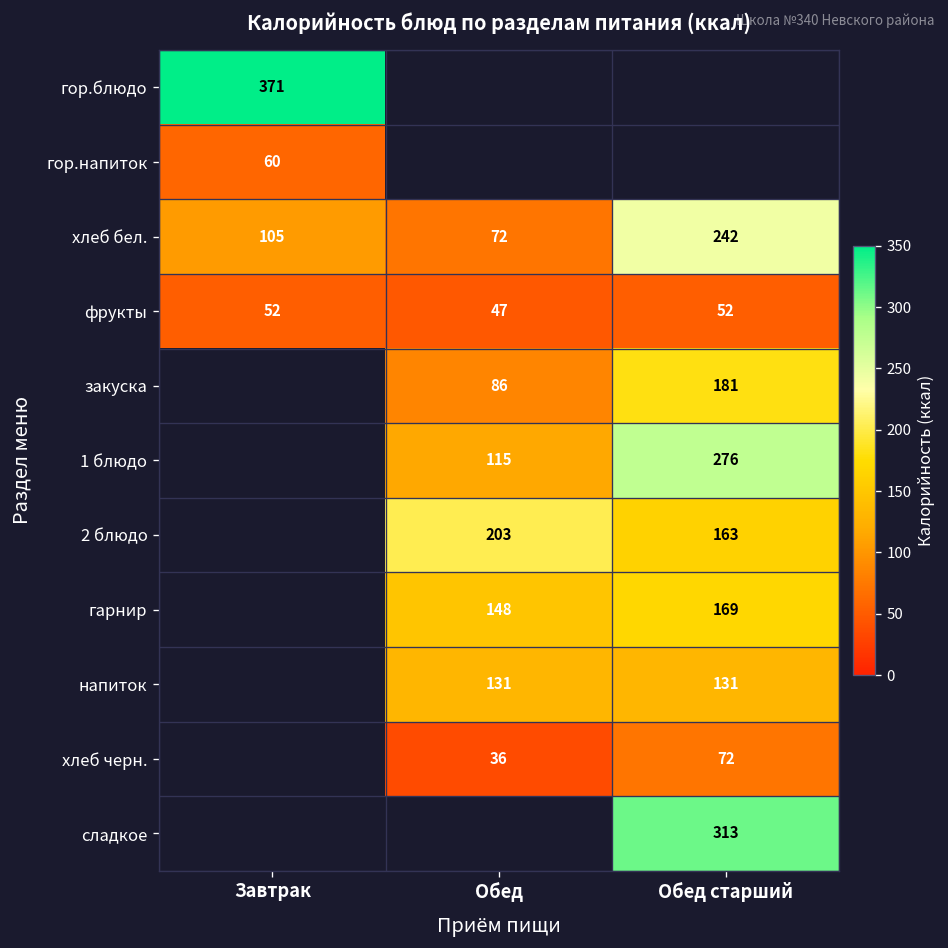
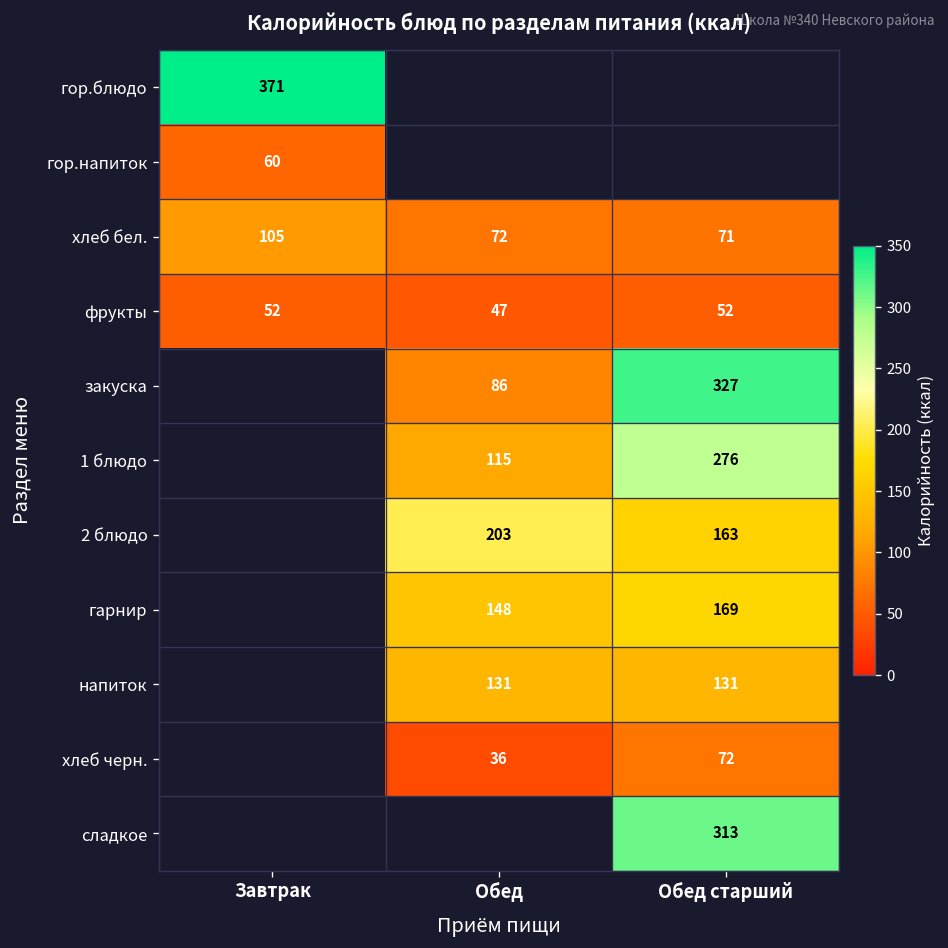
хлеб бел., Обед старший: 242 -> 71
закуска, Обед старший: 181 -> 327
